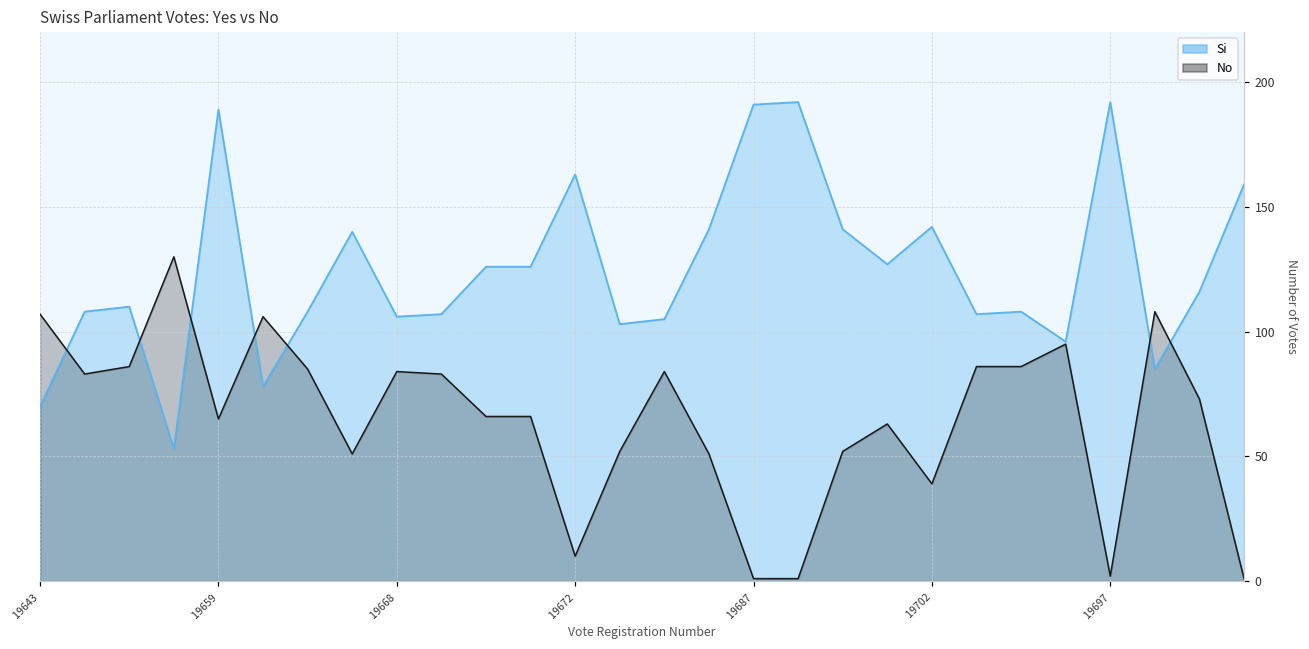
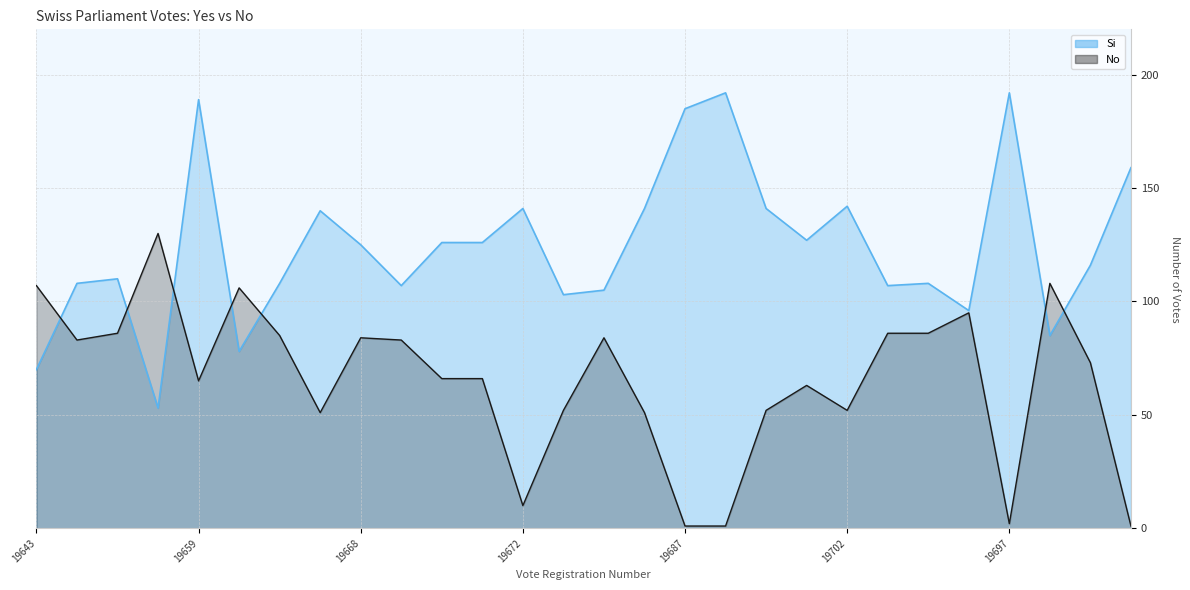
Si, 19668: 106 -> 125
Si, 19672: 163 -> 141
Si, 19687: 191 -> 185
No, 19702: 39 -> 52
